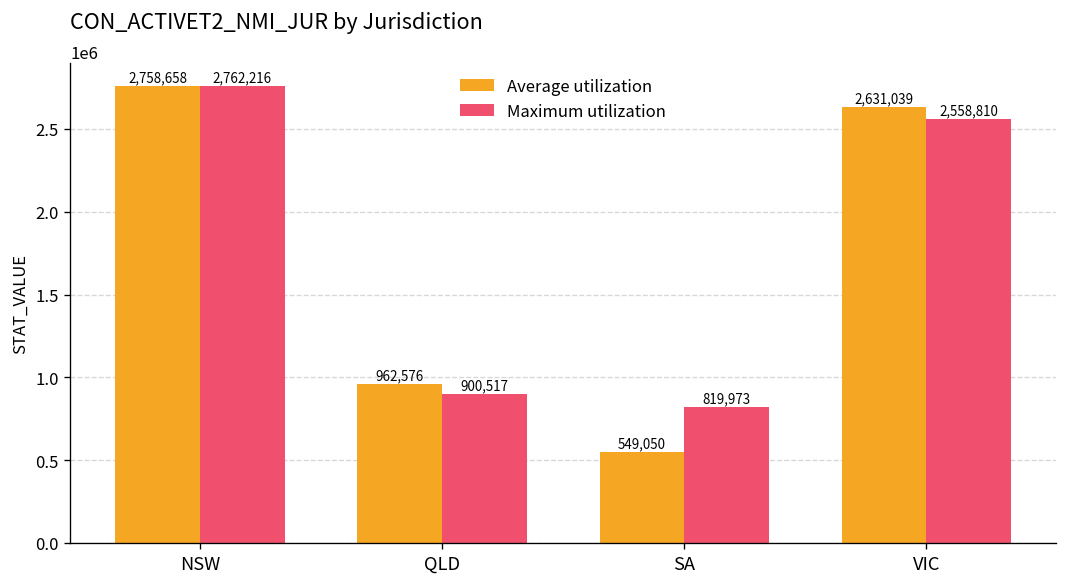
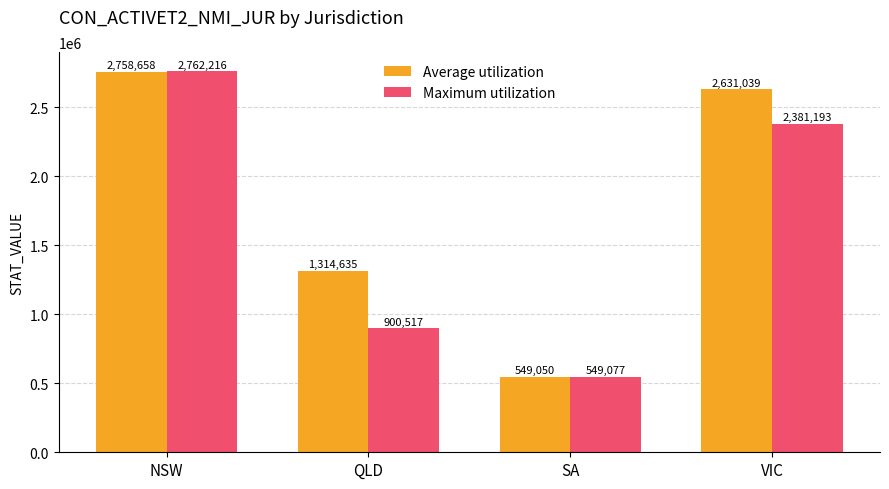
Average utilization, QLD: 962,576 -> 1,314,635
Maximum utilization, SA: 819,973 -> 549,077
Maximum utilization, VIC: 2,558,810 -> 2,381,193
